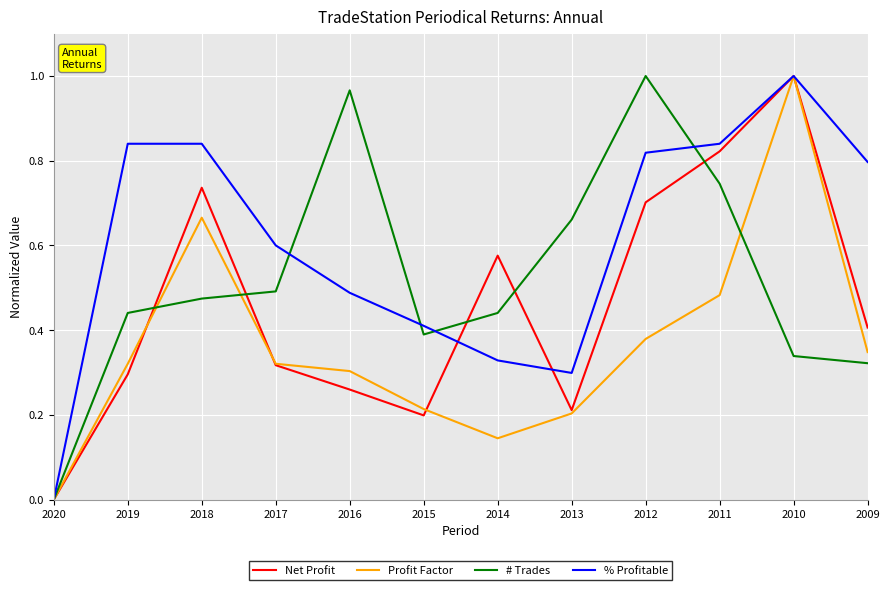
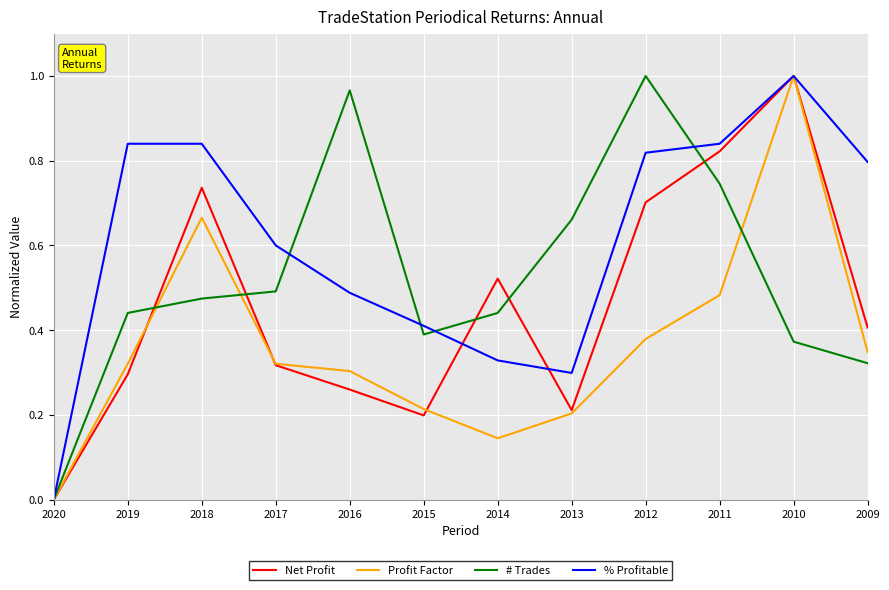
Net Profit, 2014: 0.58 -> 0.52
# Trades, 2010: 0.34 -> 0.37
